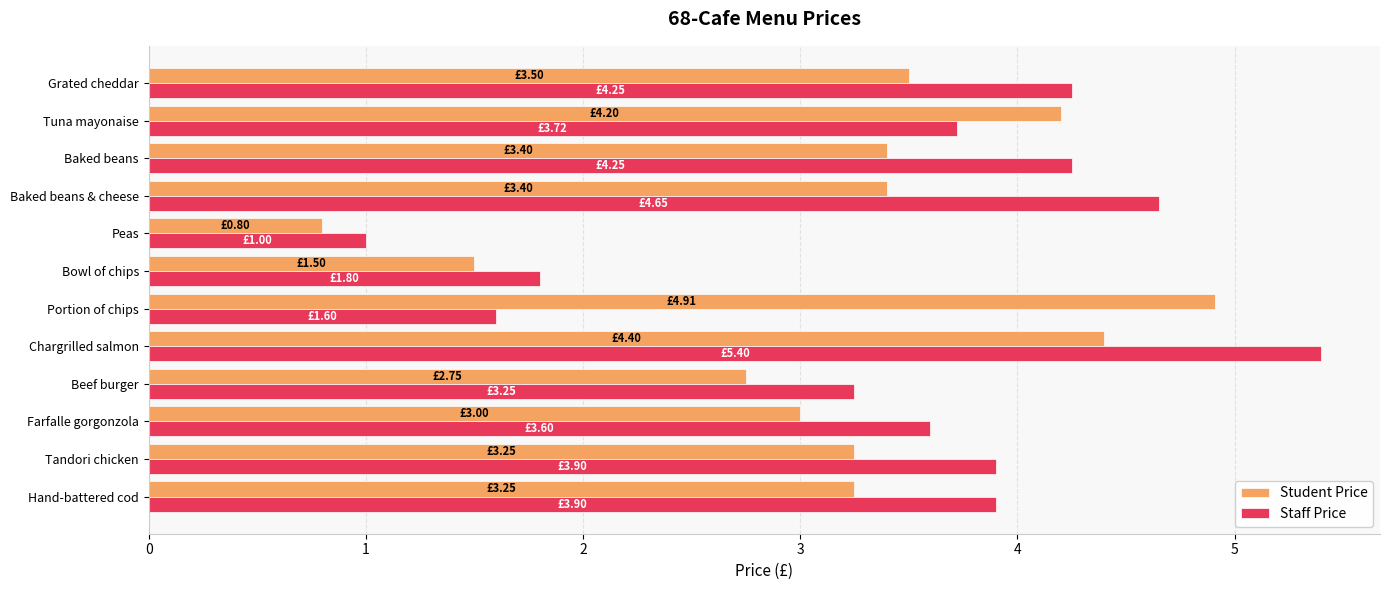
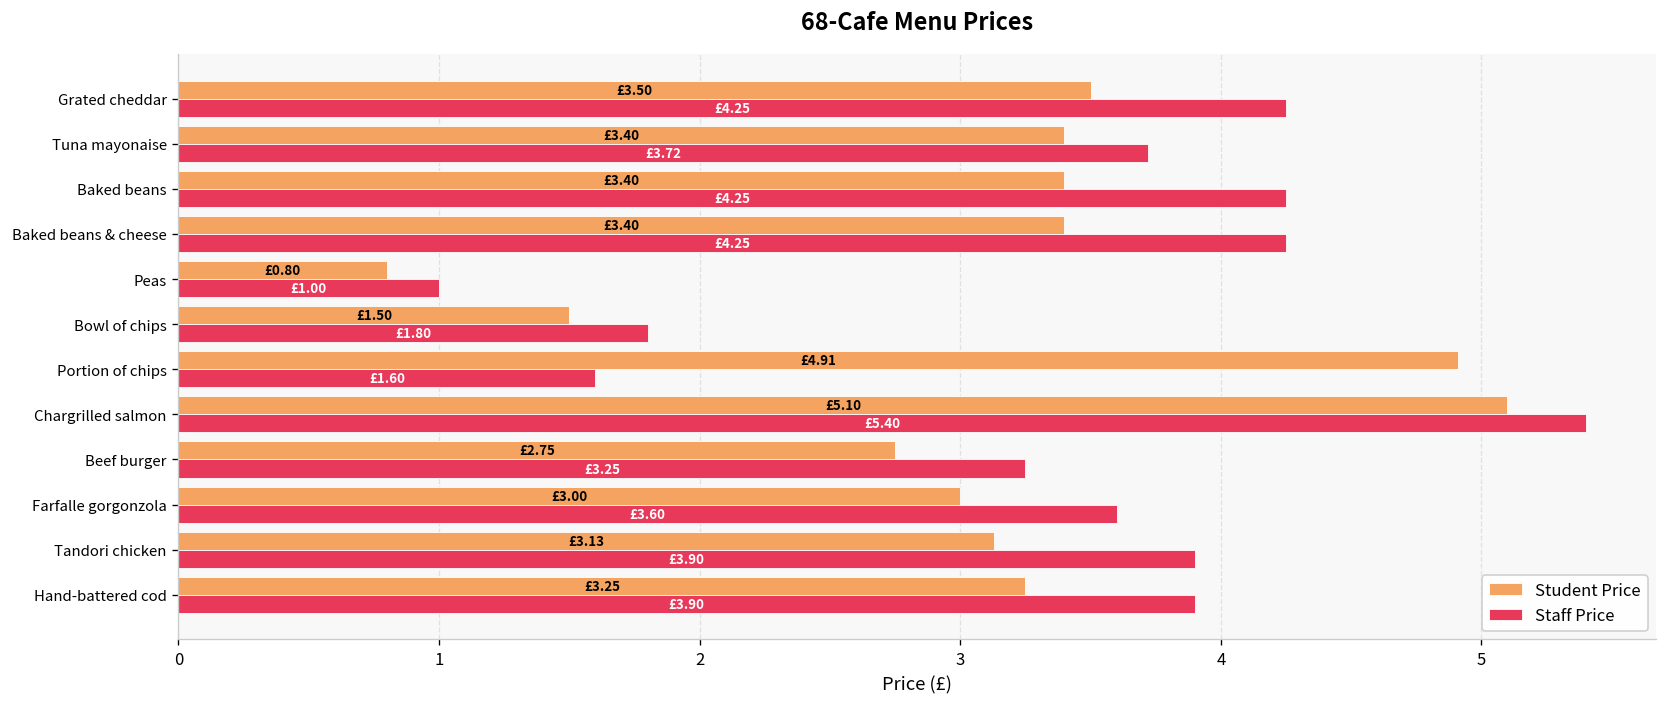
Student Price, Tuna mayonaise: £4.20 -> £3.40
Staff Price, Baked beans & cheese: £4.65 -> £4.25
Student Price, Chargrilled salmon: £4.40 -> £5.10
Student Price, Tandori chicken: £3.25 -> £3.13
